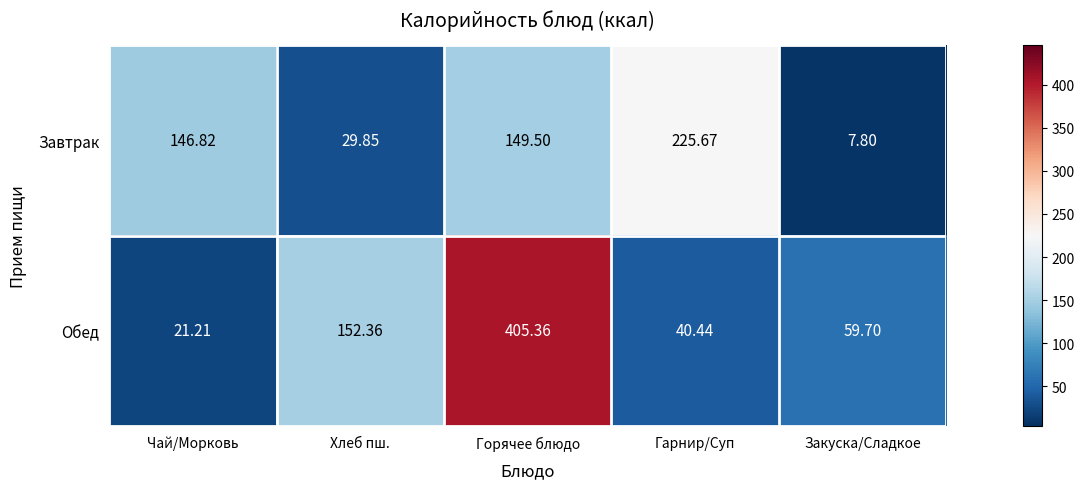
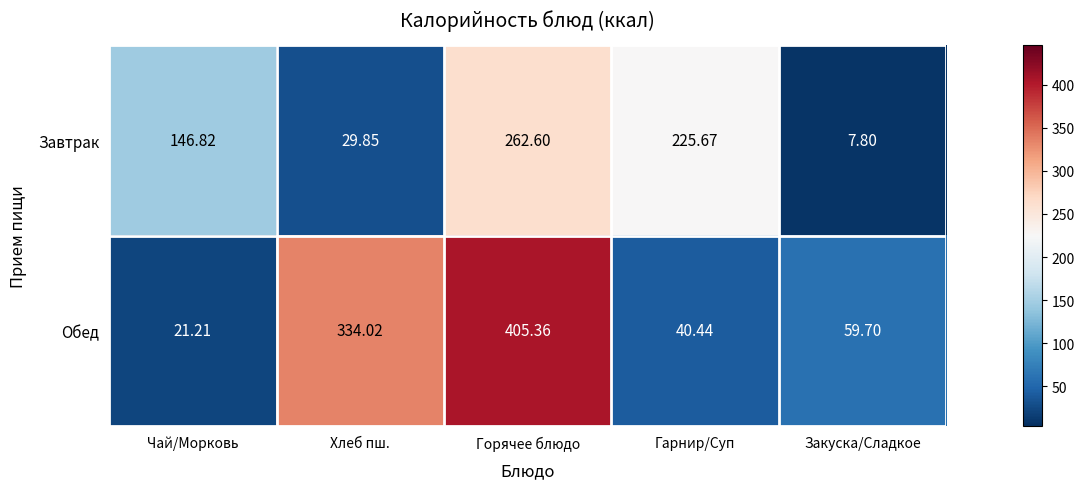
Завтрак, Горячее блюдо: 149.50 -> 262.60
Обед, Хлеб пш.: 152.36 -> 334.02
